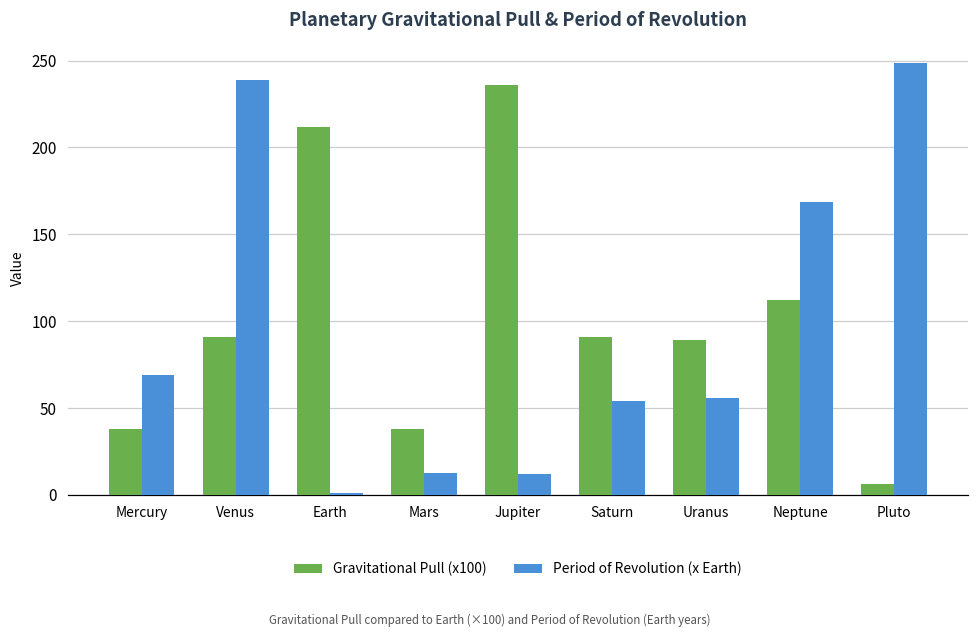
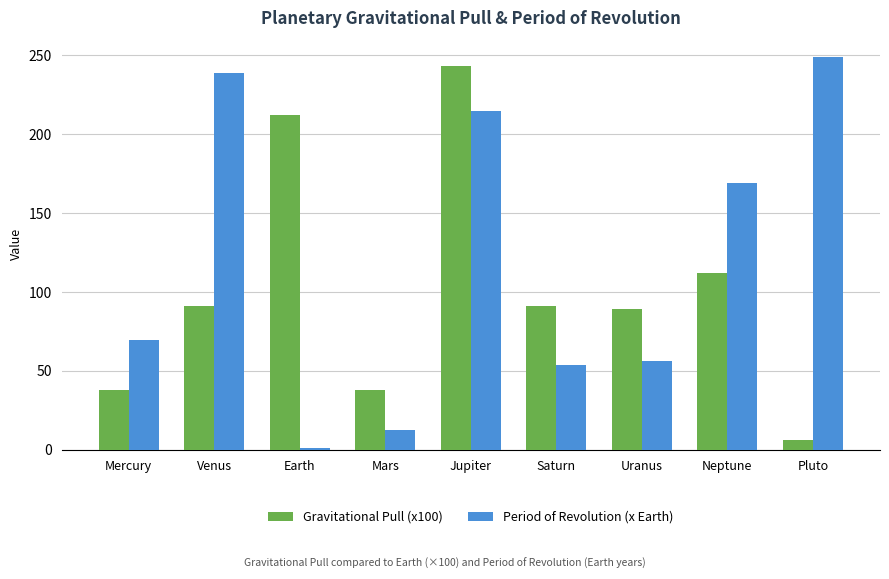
Gravitational Pull (x100), Jupiter: 236 -> 243
Period of Revolution (x Earth), Jupiter: 12 -> 215
